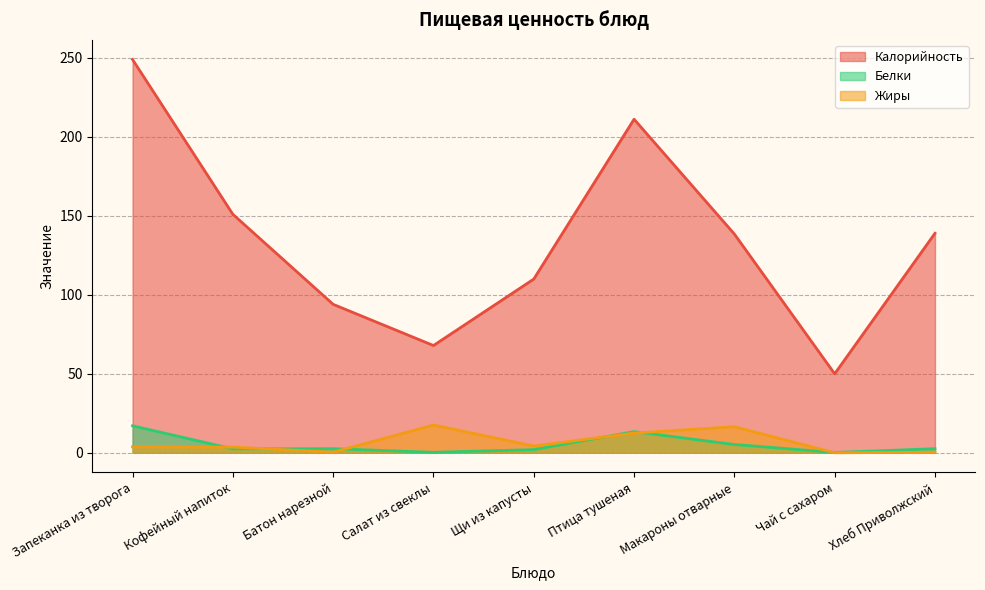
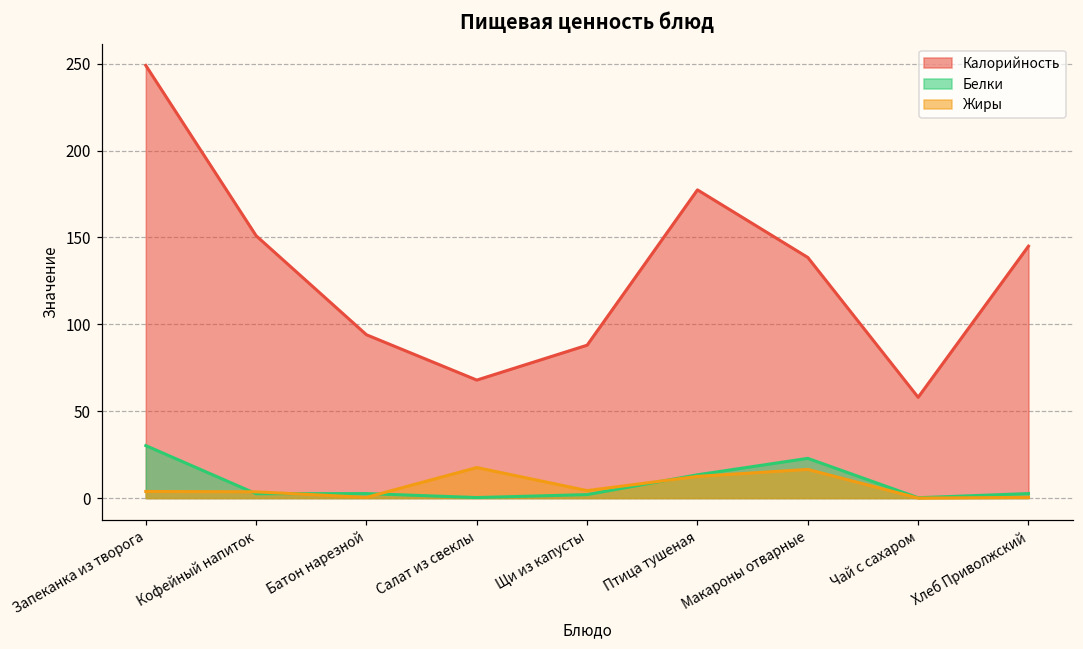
Белки, Запеканка из творога: 17 -> 30
Калорийность, Щи из капусты: 110 -> 88
Калорийность, Птица тушеная: 211 -> 177
Белки, Макароны отварные: 5 -> 23
Калорийность, Чай с сахаром: 50 -> 58
Калорийность, Хлеб Приволжский: 139 -> 145
